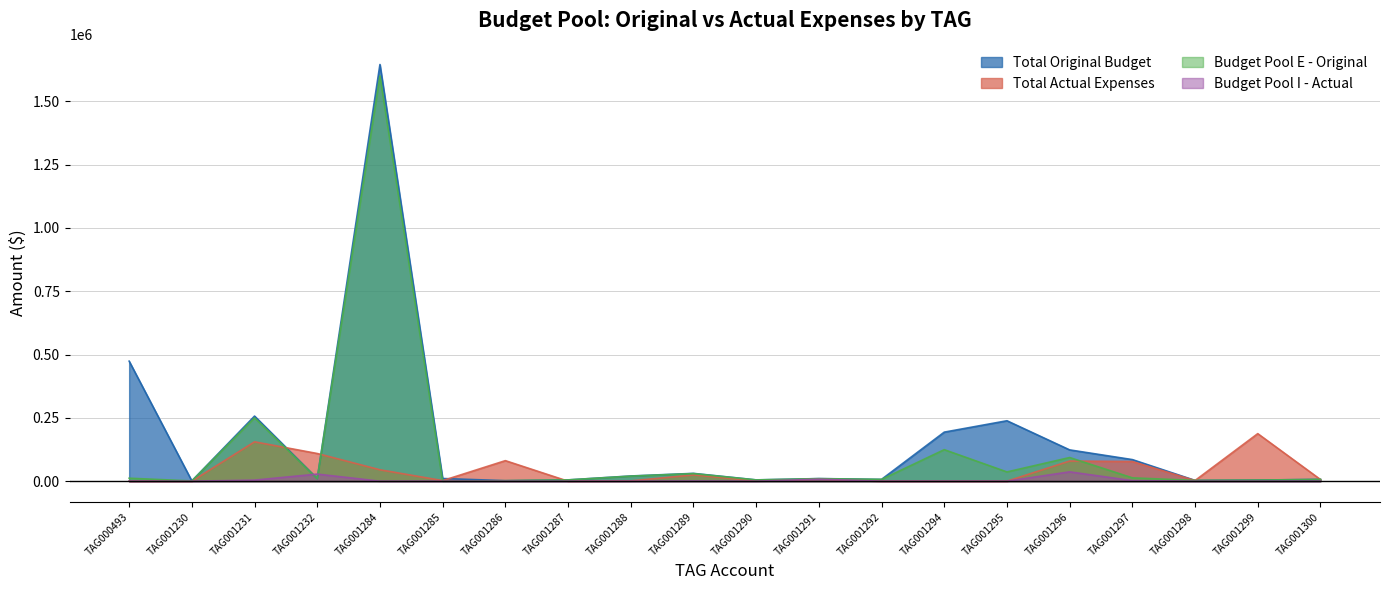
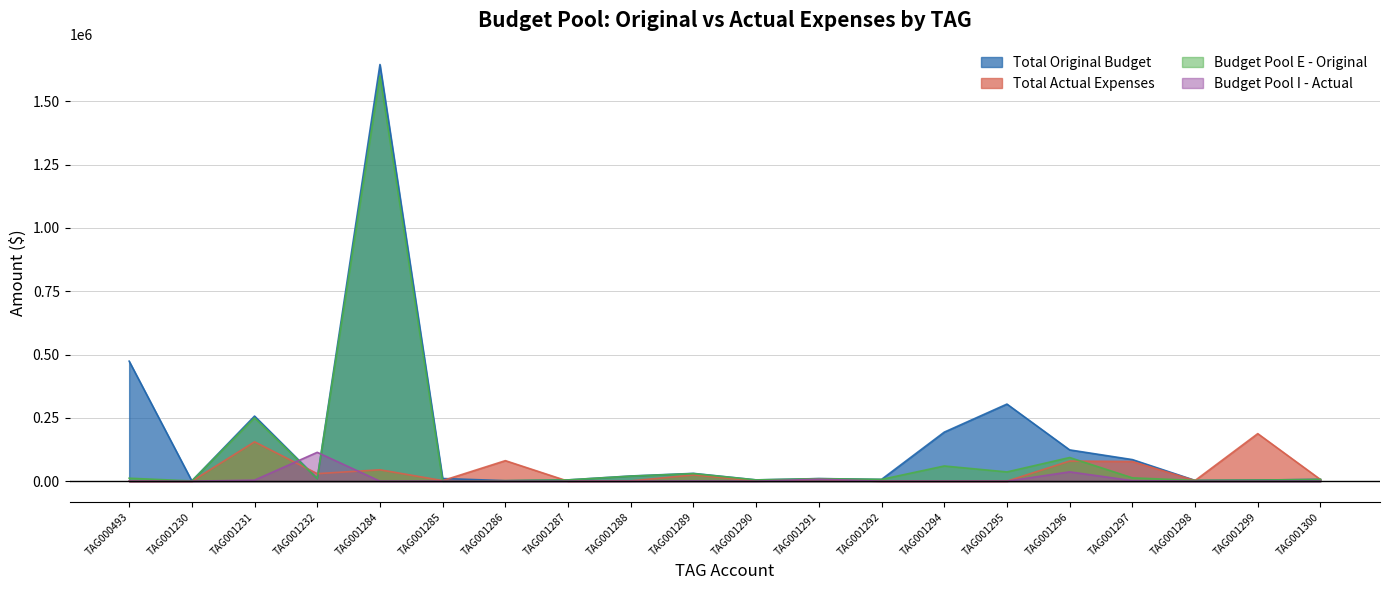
Total Actual Expenses, TAG001232: 110000 -> 30000
Budget Pool I - Actual, TAG001232: 30000 -> 110000
Budget Pool E - Original, TAG001294: 120000 -> 60000
Total Original Budget, TAG001295: 240000 -> 300000
